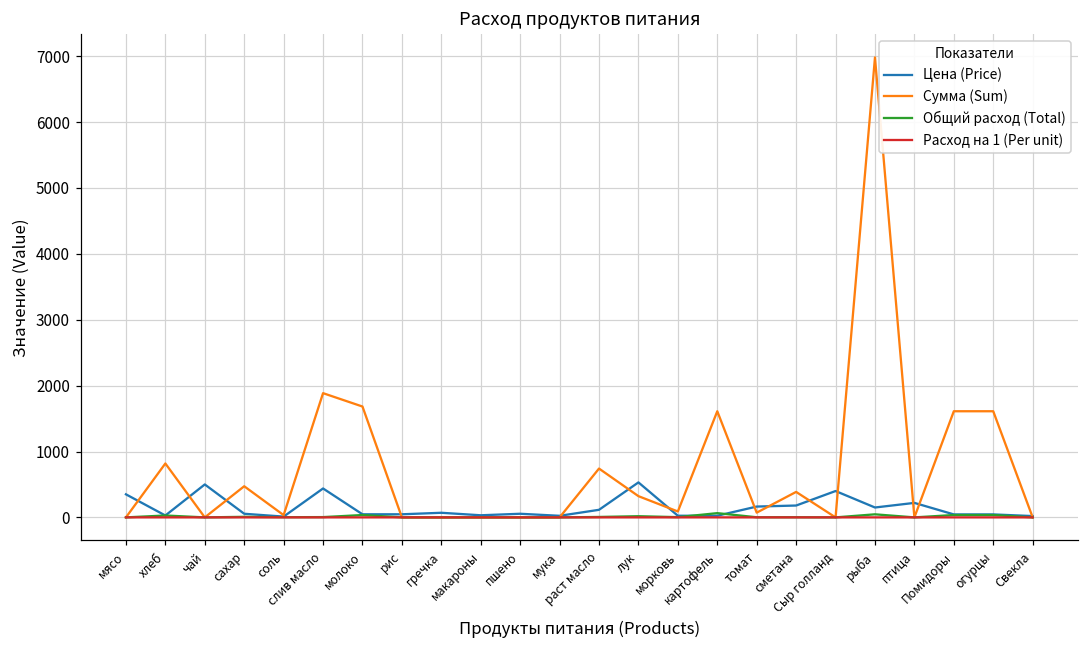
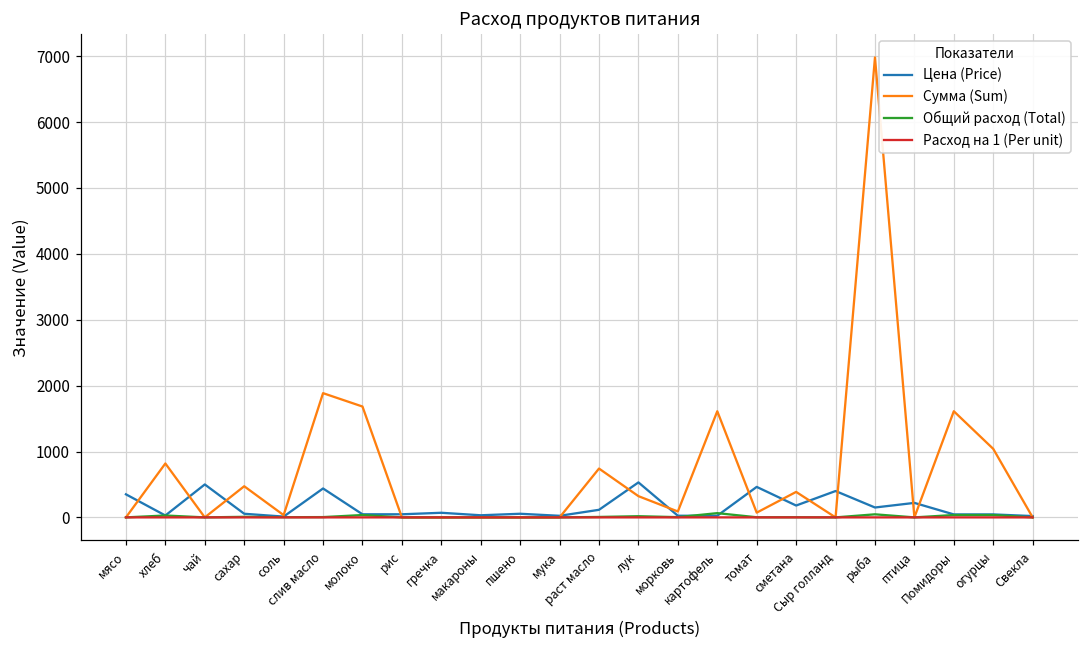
Цена (Price), томат: 200 -> 500
Сумма (Sum), огурцы: 1600 -> 1000
